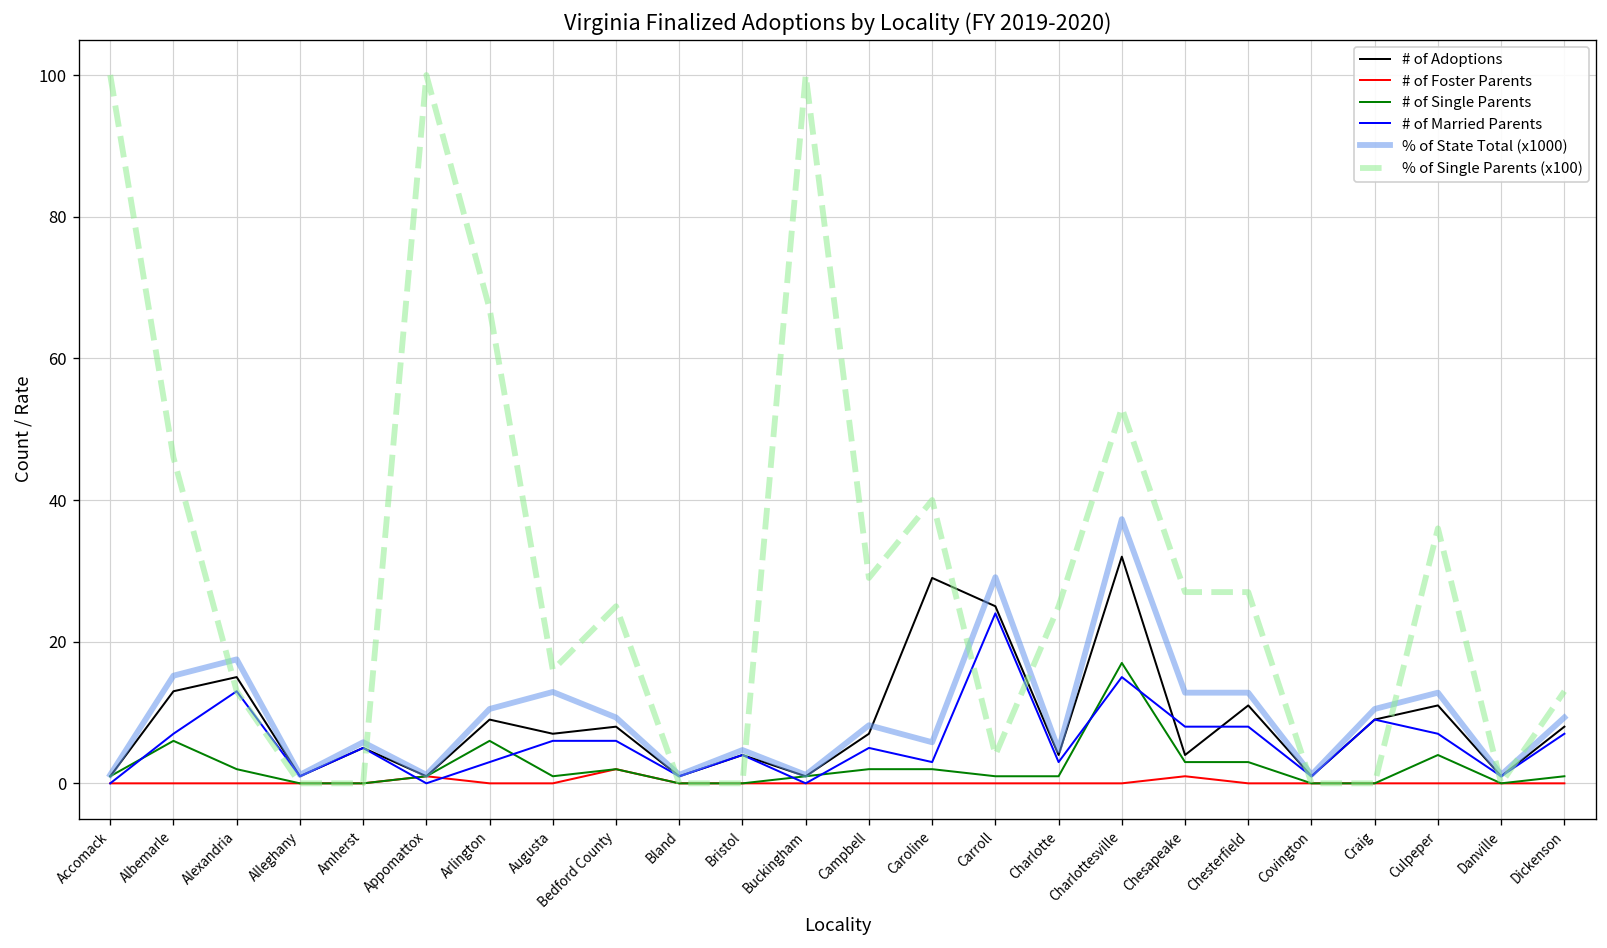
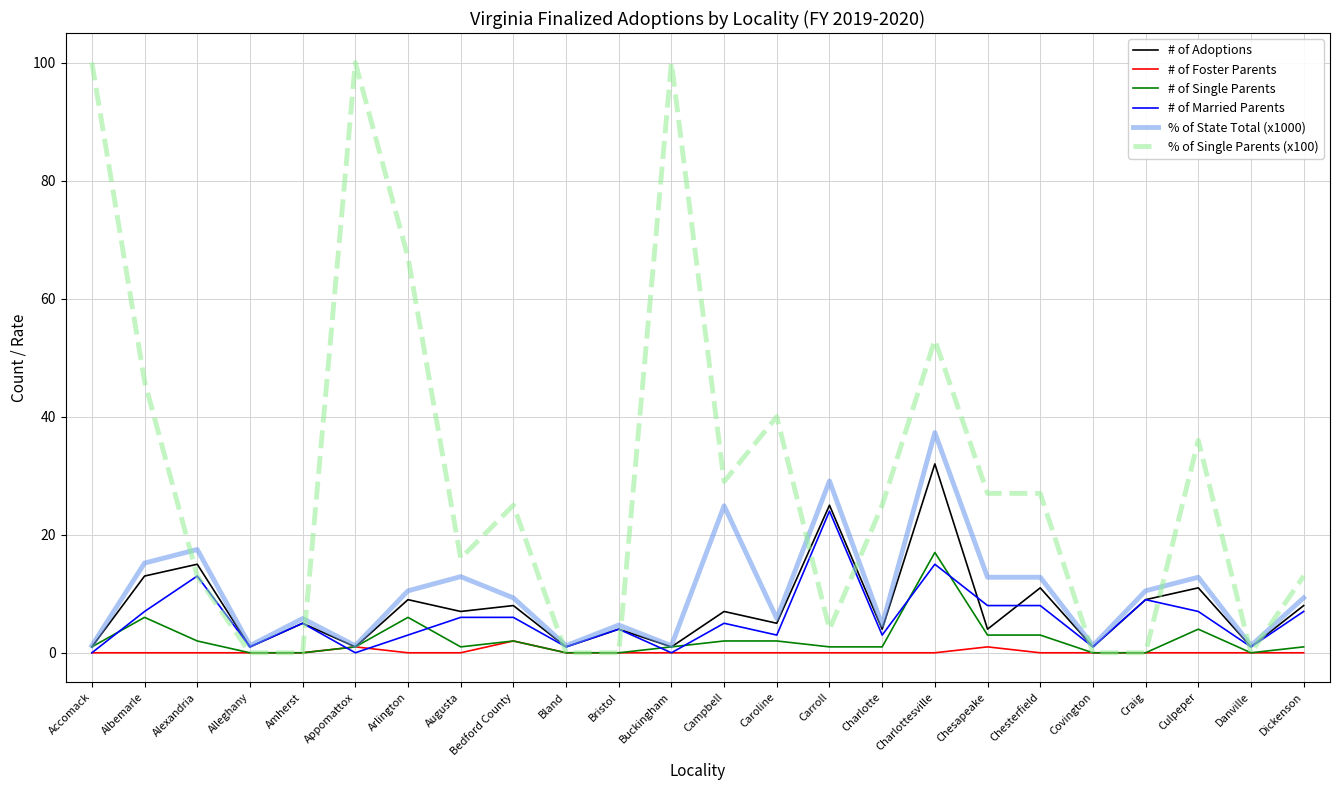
% of State Total (x1000), Campbell: 8 -> 25
# of Adoptions, Caroline: 29 -> 5
